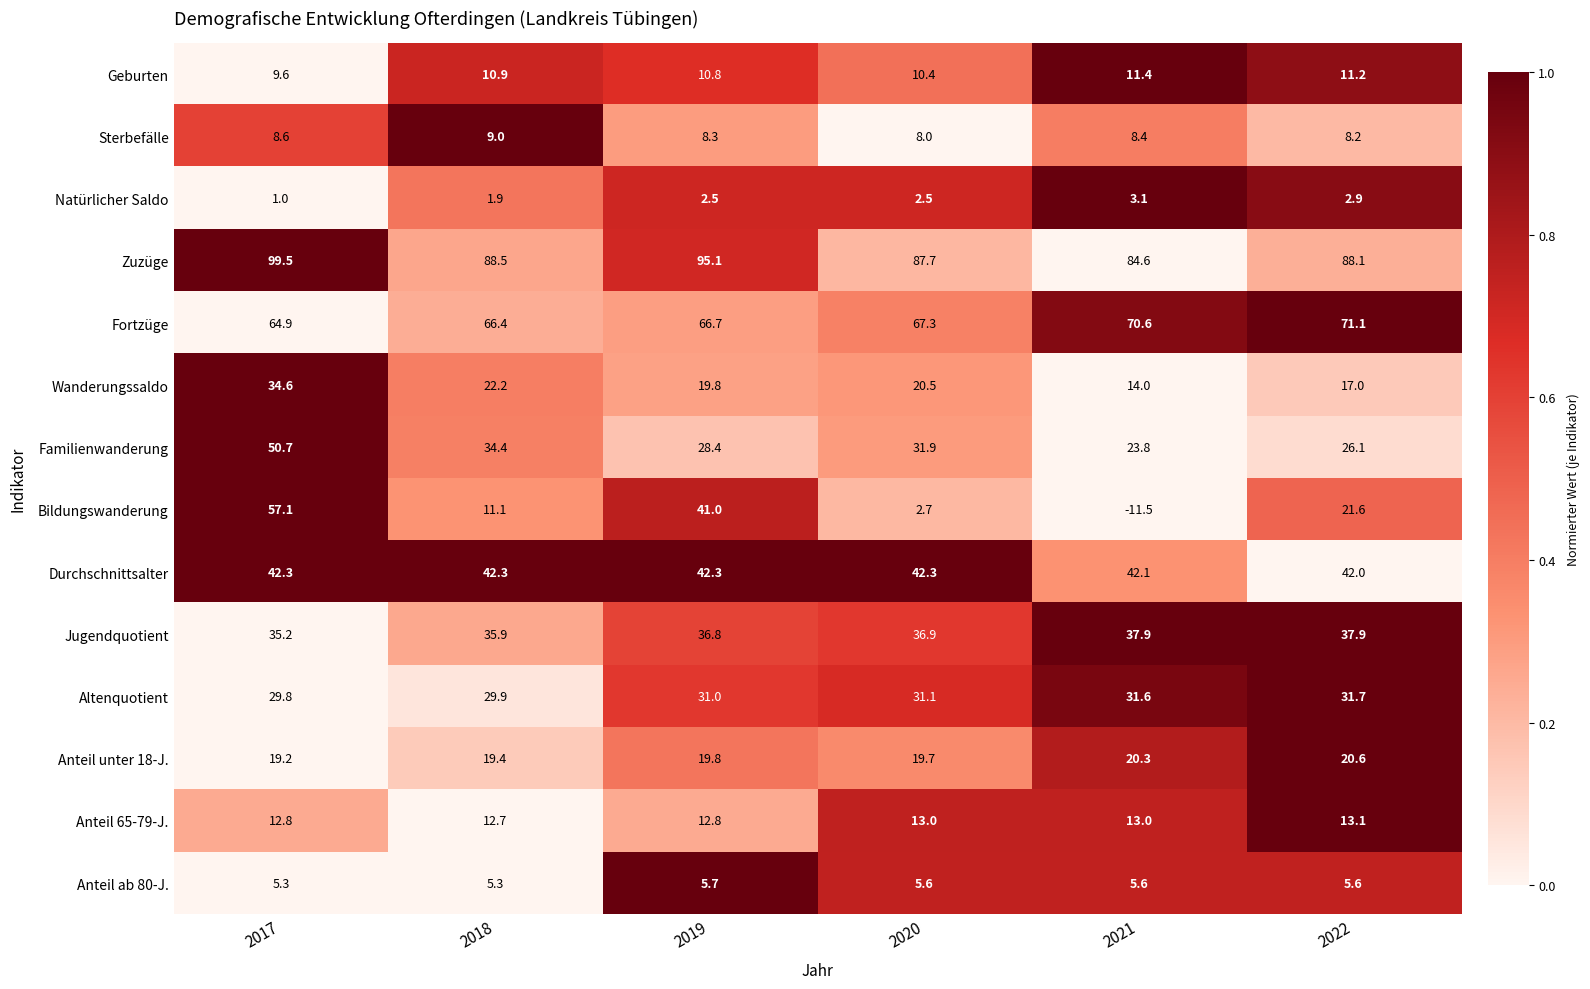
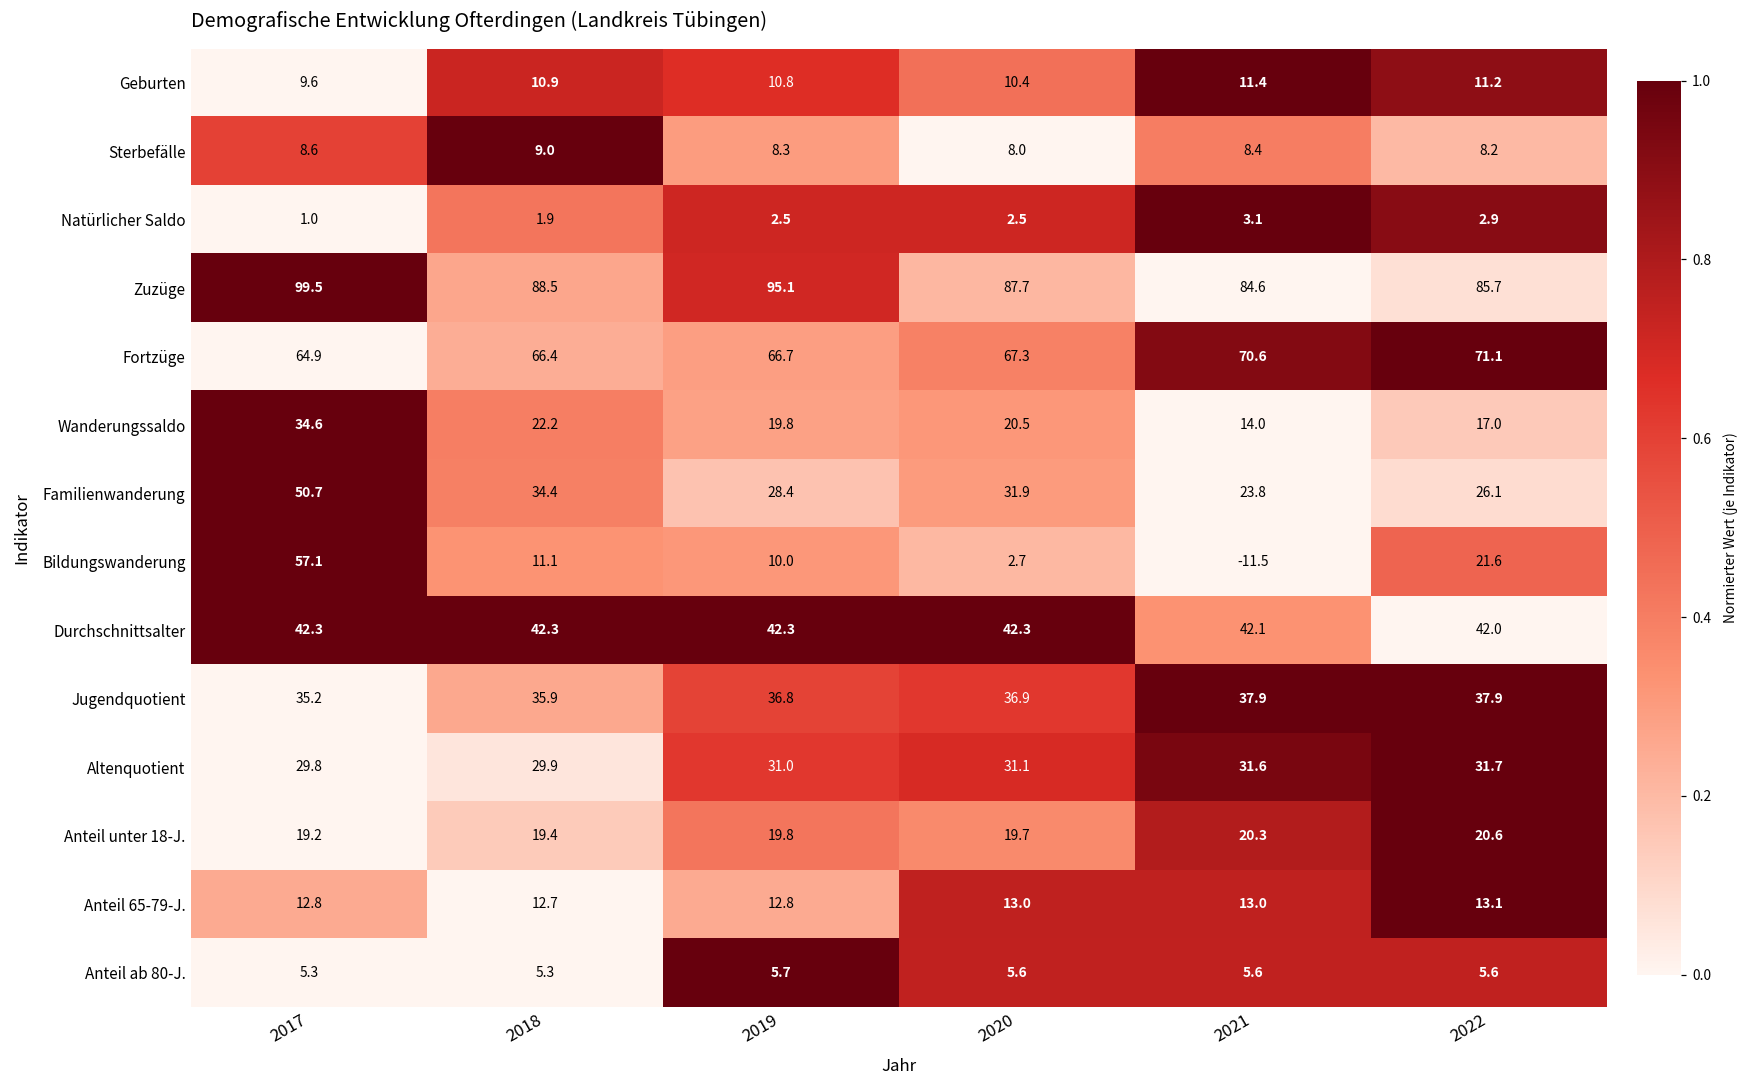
Zuzüge, 2022: 88.1 -> 85.7
Bildungswanderung, 2019: 41.0 -> 10.0
